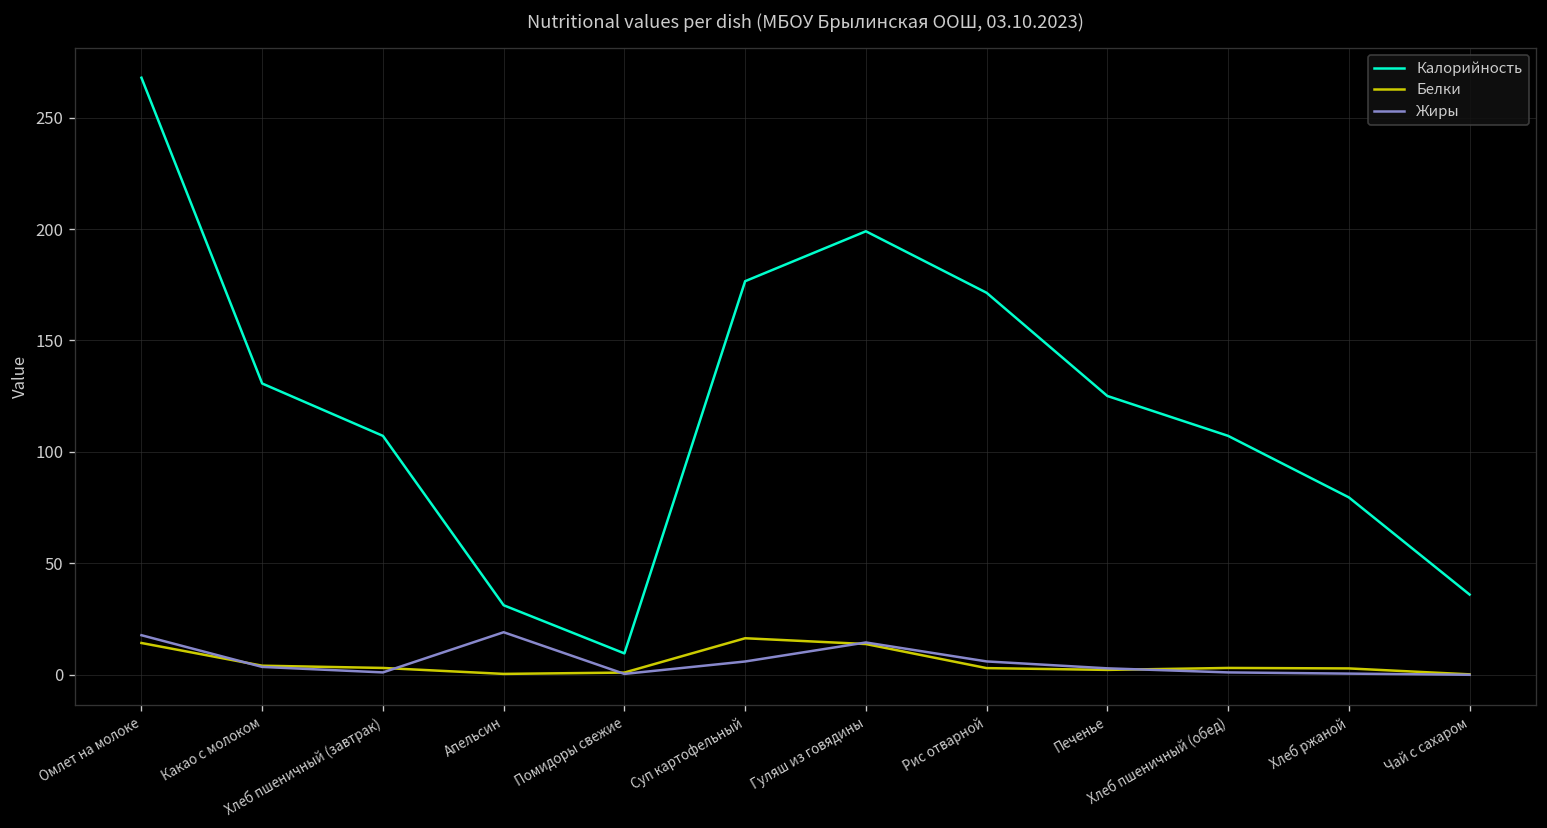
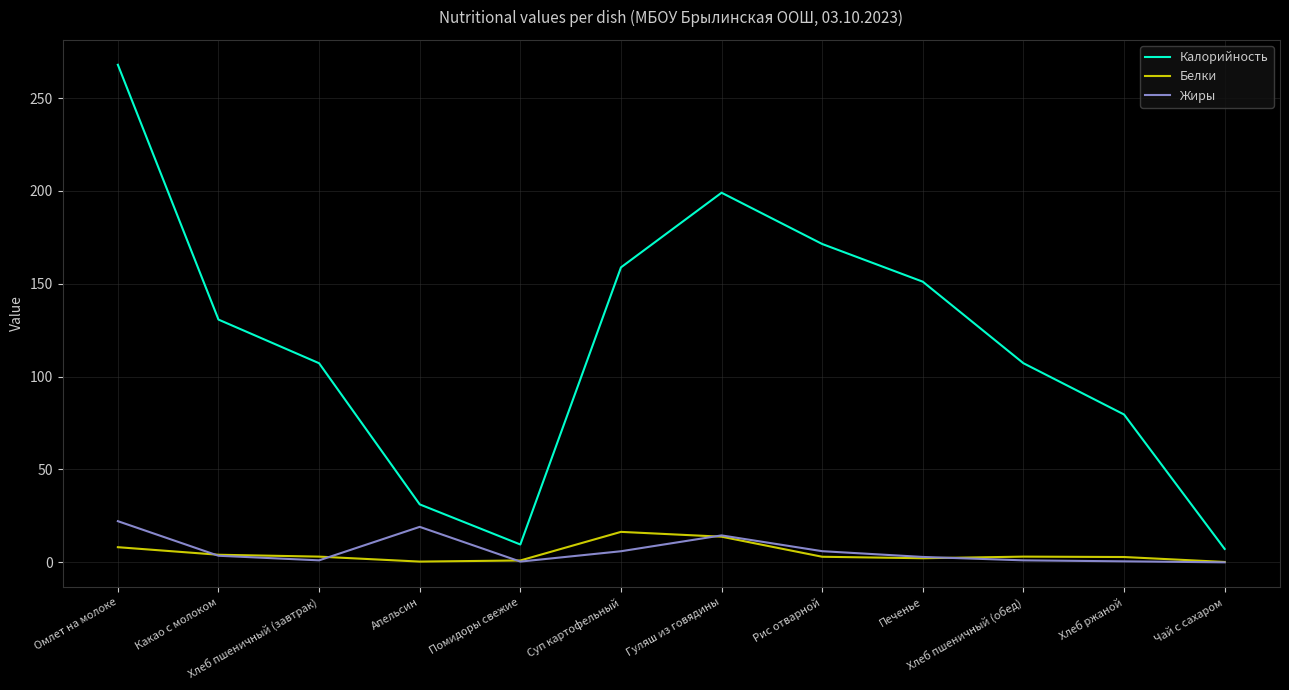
Белки, Омлет на молоке: 14 -> 8
Жиры, Омлет на молоке: 18 -> 22
Калорийность, Суп картофельный: 177 -> 159
Калорийность, Печенье: 125 -> 151
Калорийность, Чай с сахаром: 36 -> 7
